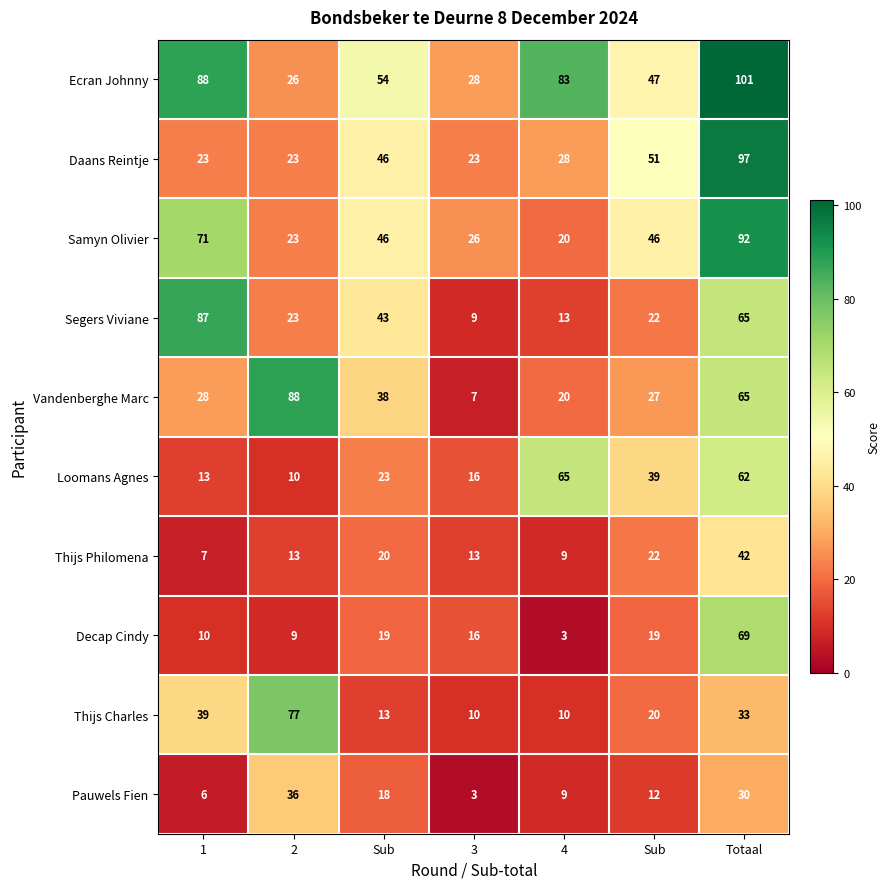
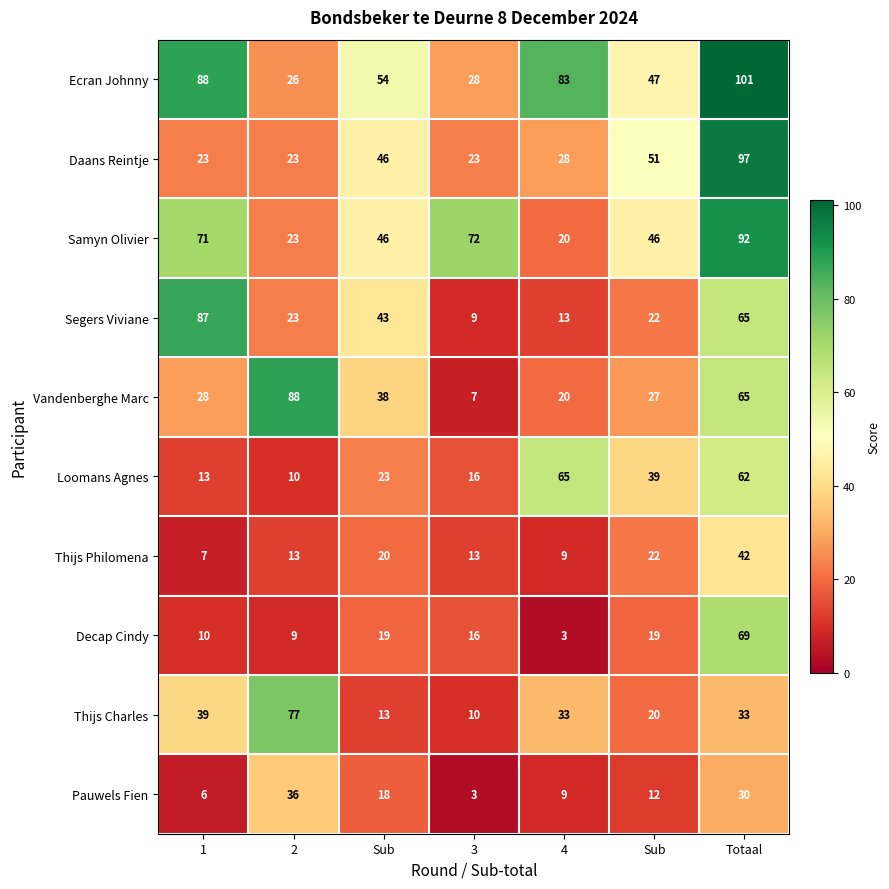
Samyn Olivier, 3: 26 -> 72
Thijs Charles, 4: 10 -> 33
